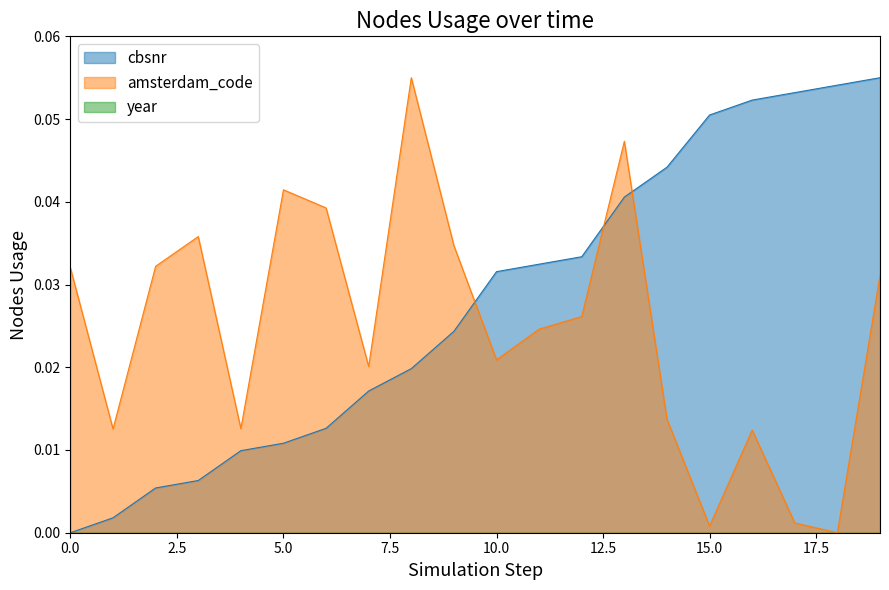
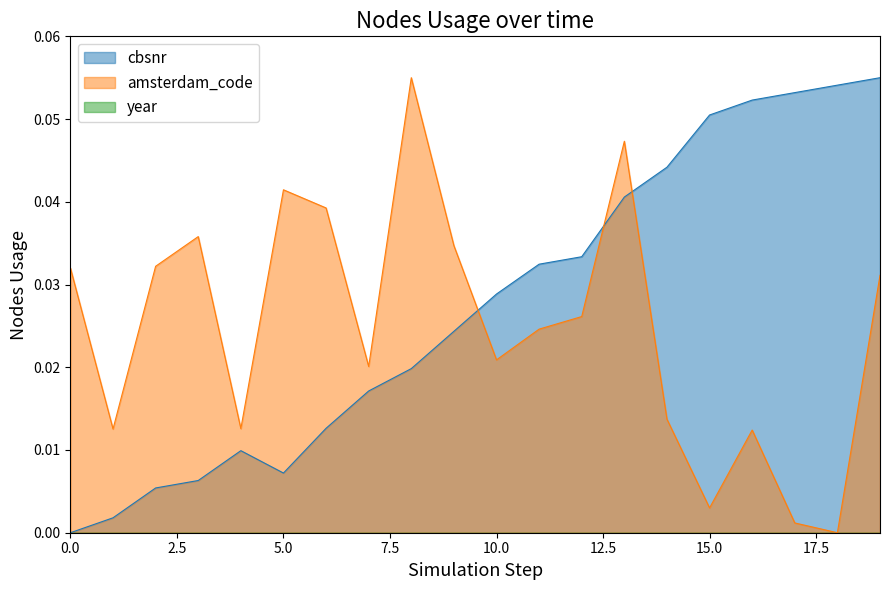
cbsnr, 5.0: 0.011 -> 0.007
cbsnr, 10.0: 0.032 -> 0.029
amsterdam_code, 15.0: 0.001 -> 0.003
